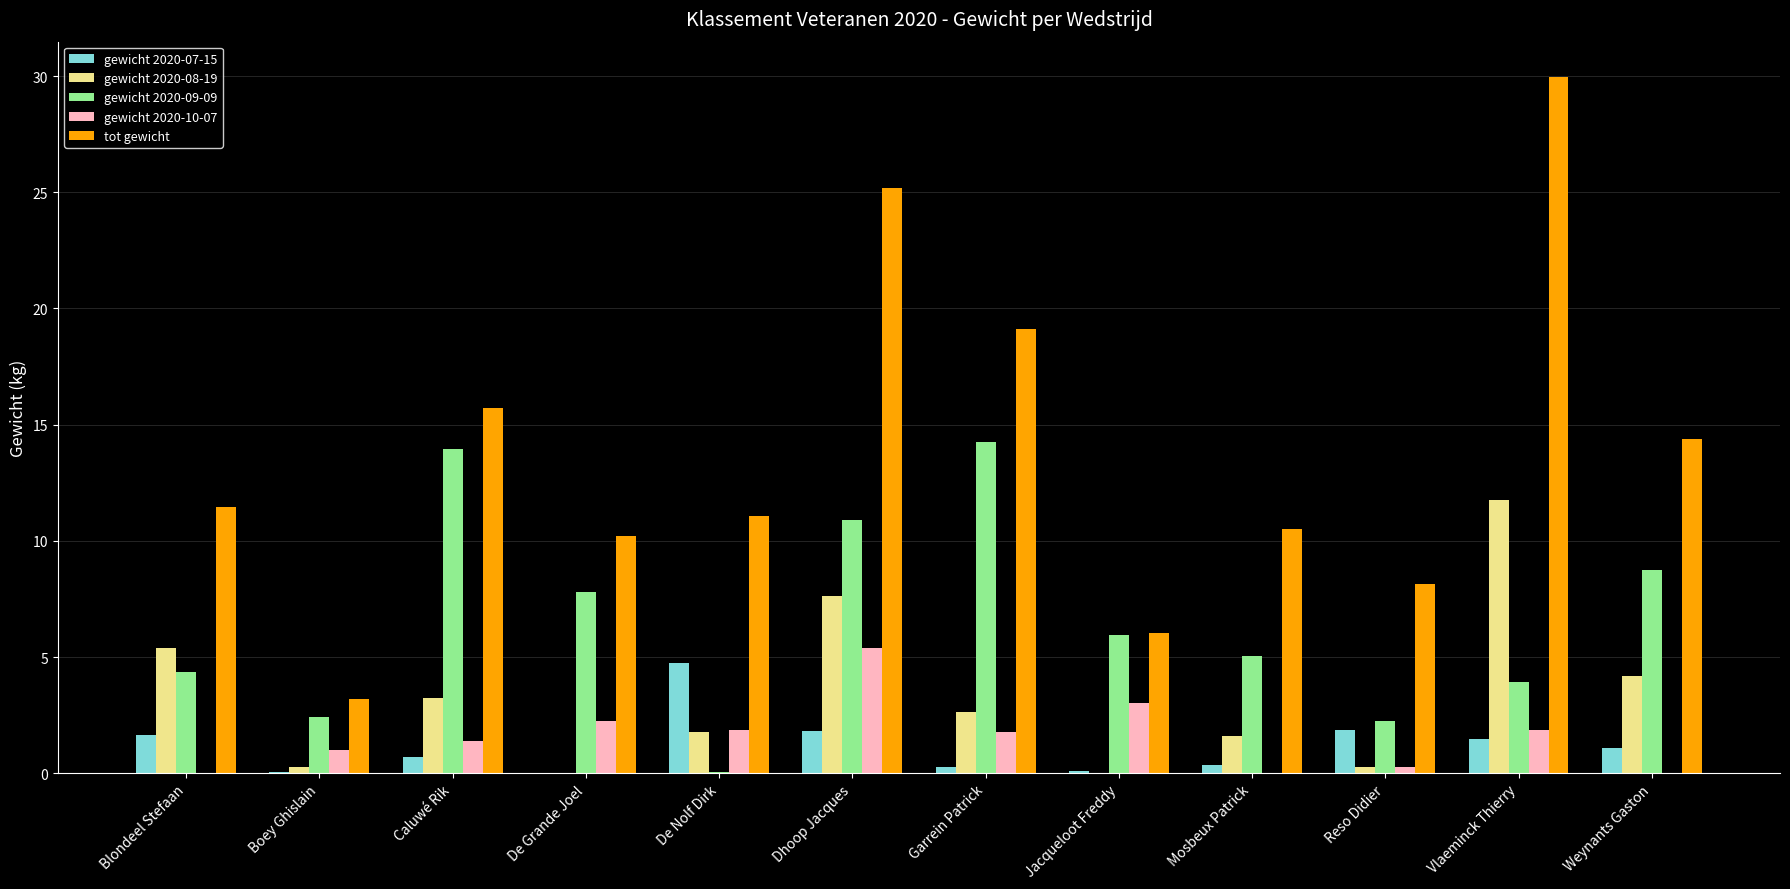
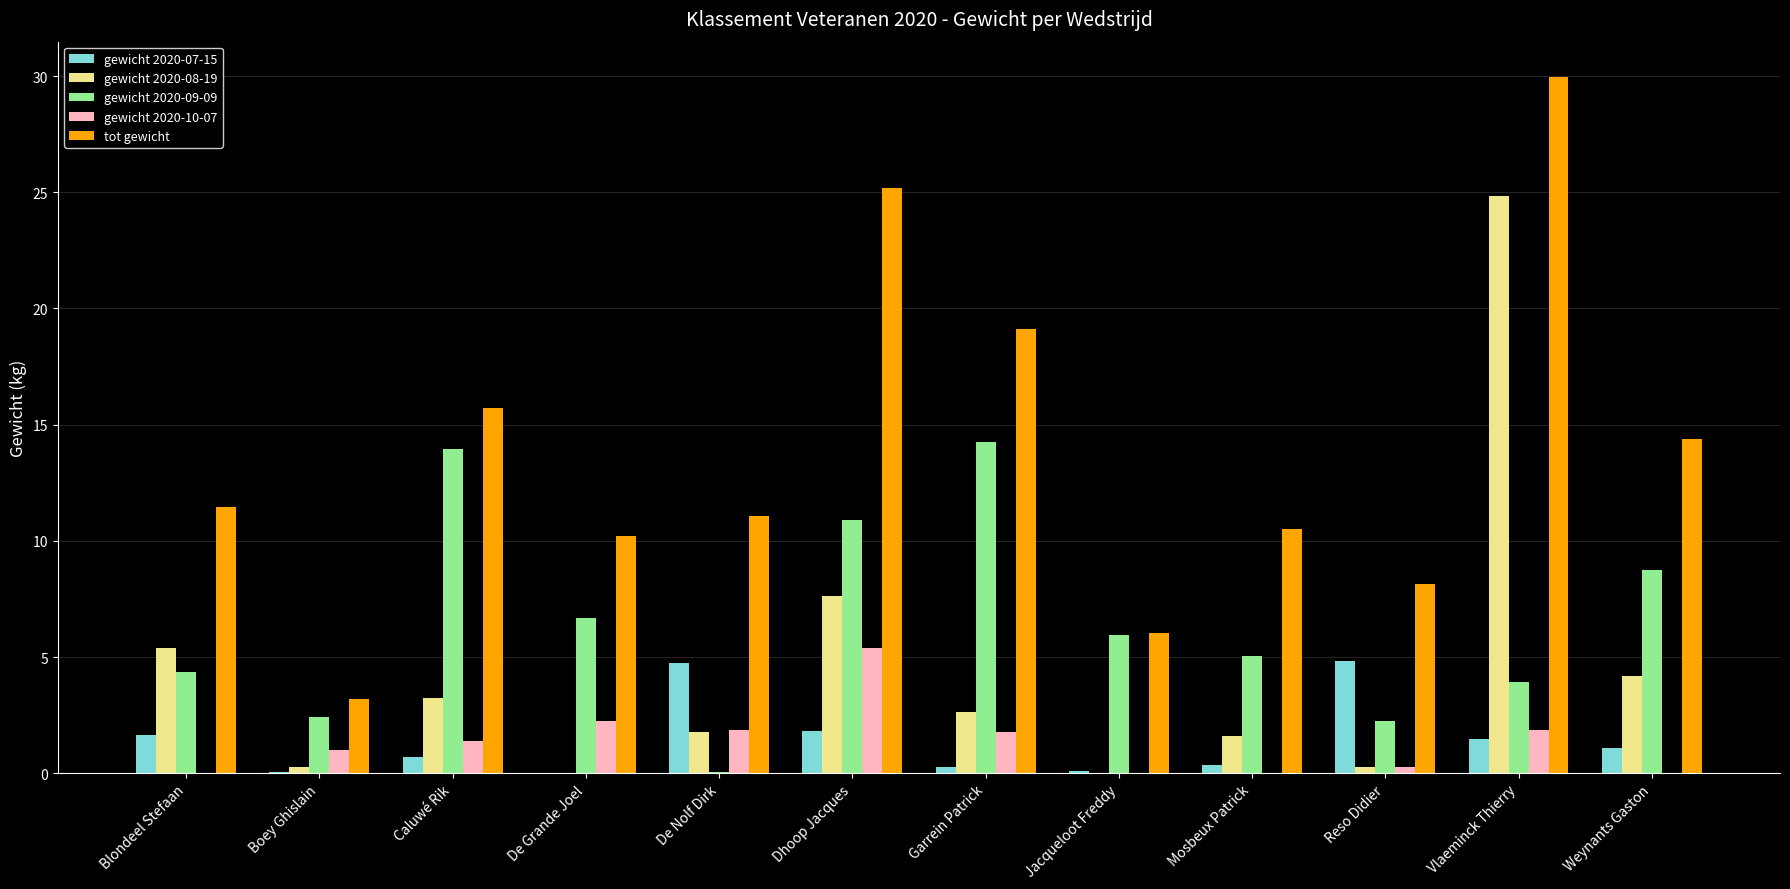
gewicht 2020-09-09, De Grande Joel: 7.8 -> 6.7
gewicht 2020-10-07, Jacqueloot Freddy: 3.0 -> 0.0
gewicht 2020-07-15, Reso Didier: 1.9 -> 4.9
gewicht 2020-08-19, Vlaeminck Thierry: 11.7 -> 24.9
